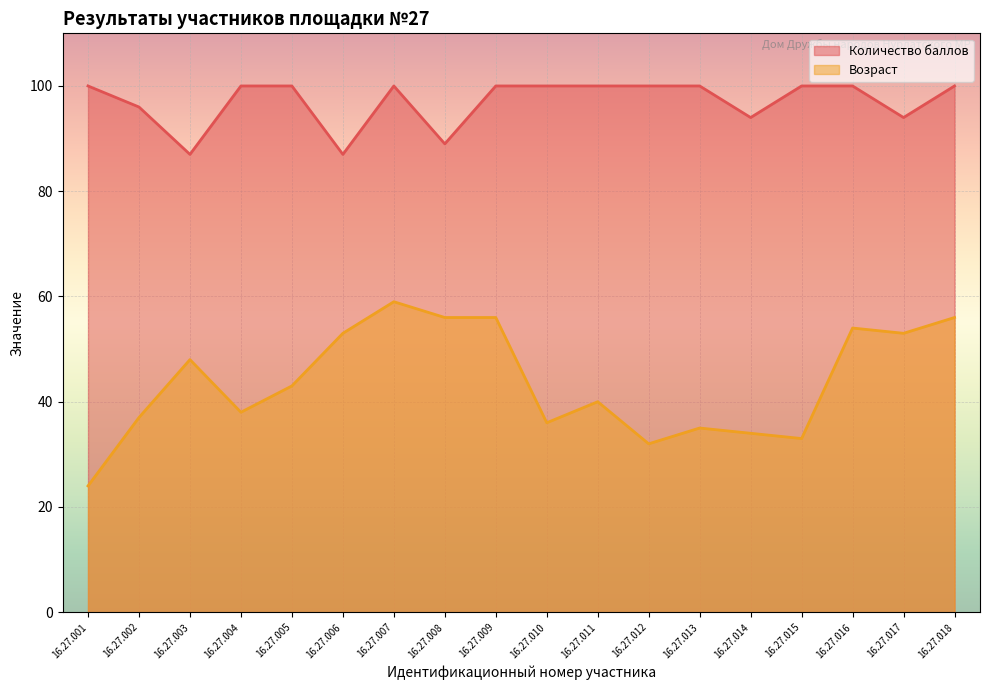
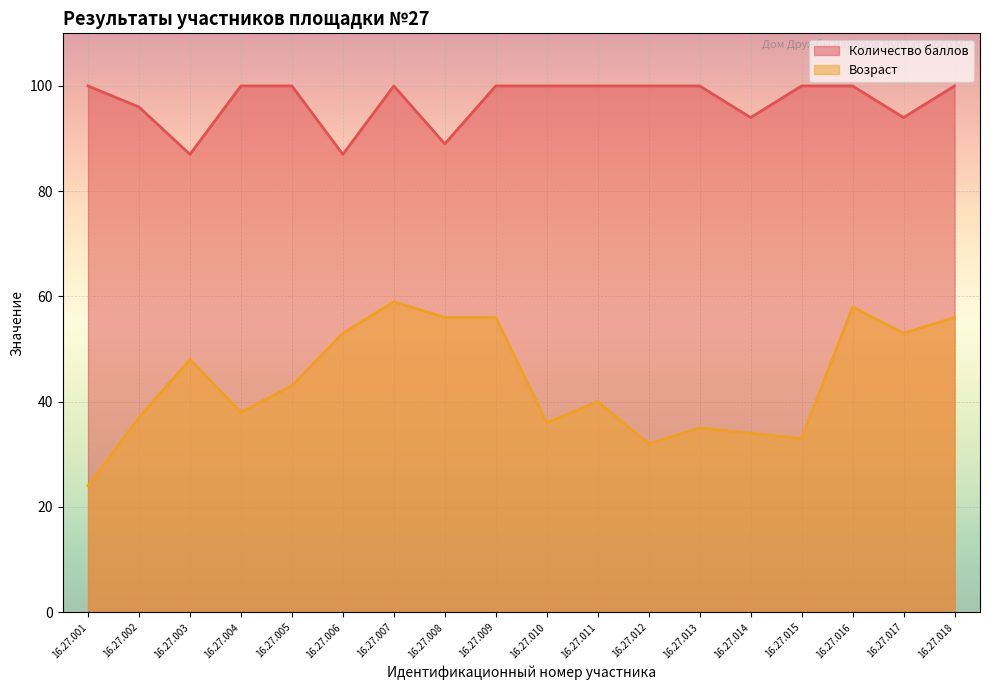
Возраст, 16.27.016: 54 -> 58
